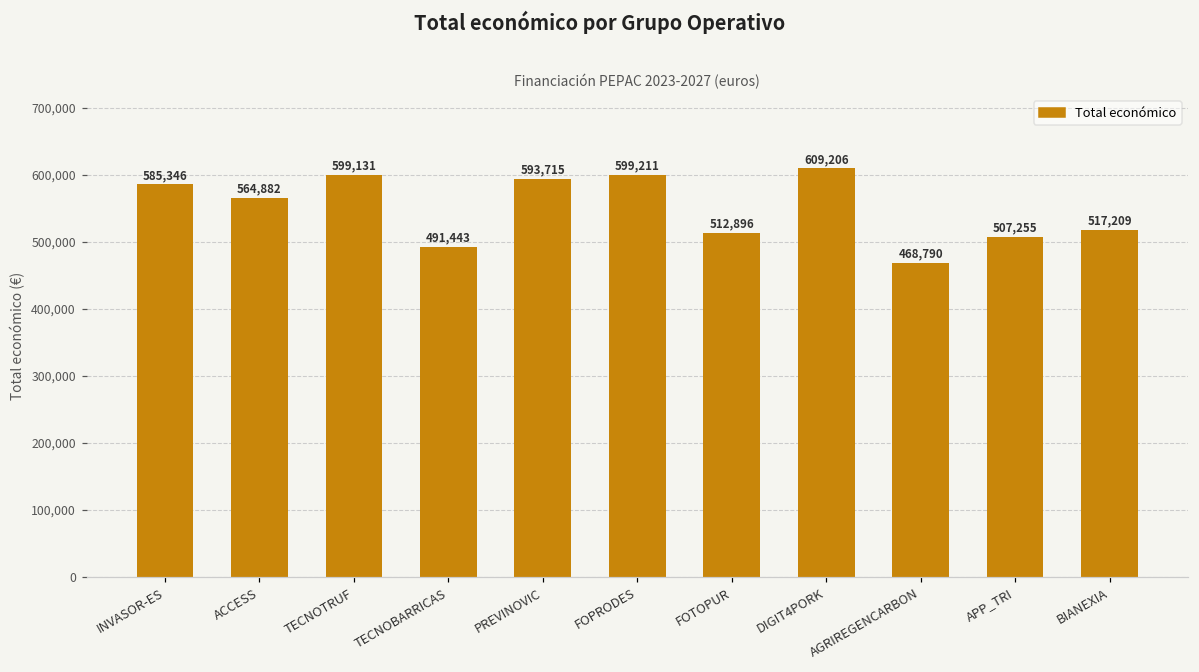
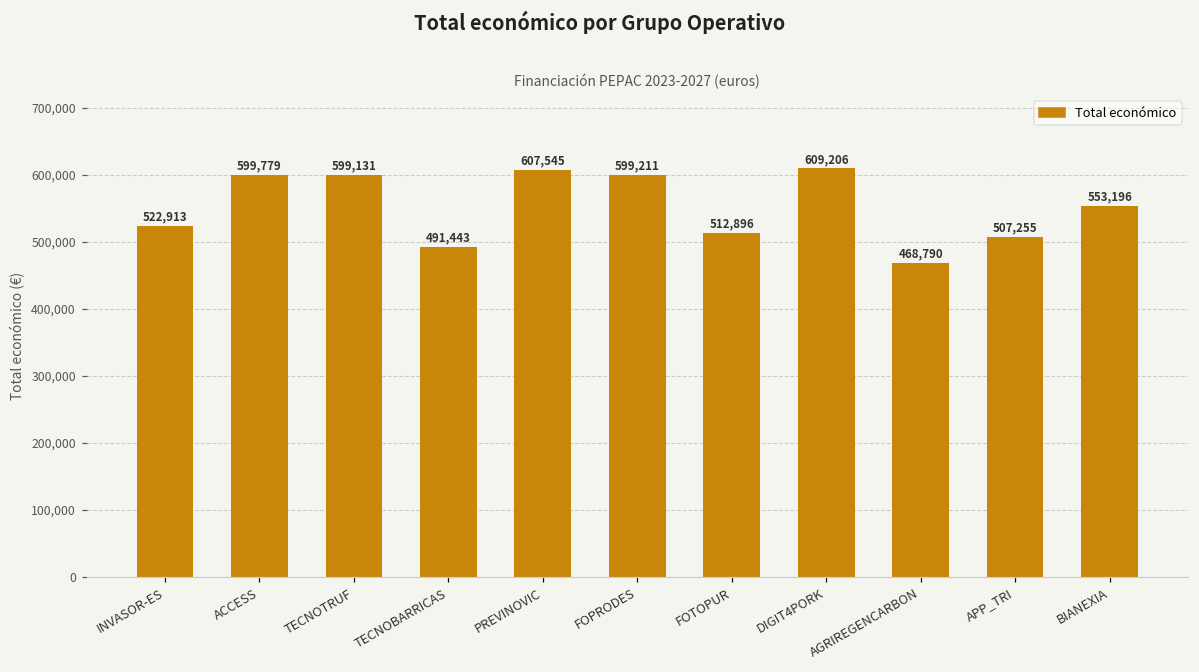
INVASOR-ES: 585,346 -> 522,913
ACCESS: 564,882 -> 599,779
PREVINOVIC: 593,715 -> 607,545
BIANEXIA: 517,209 -> 553,196
